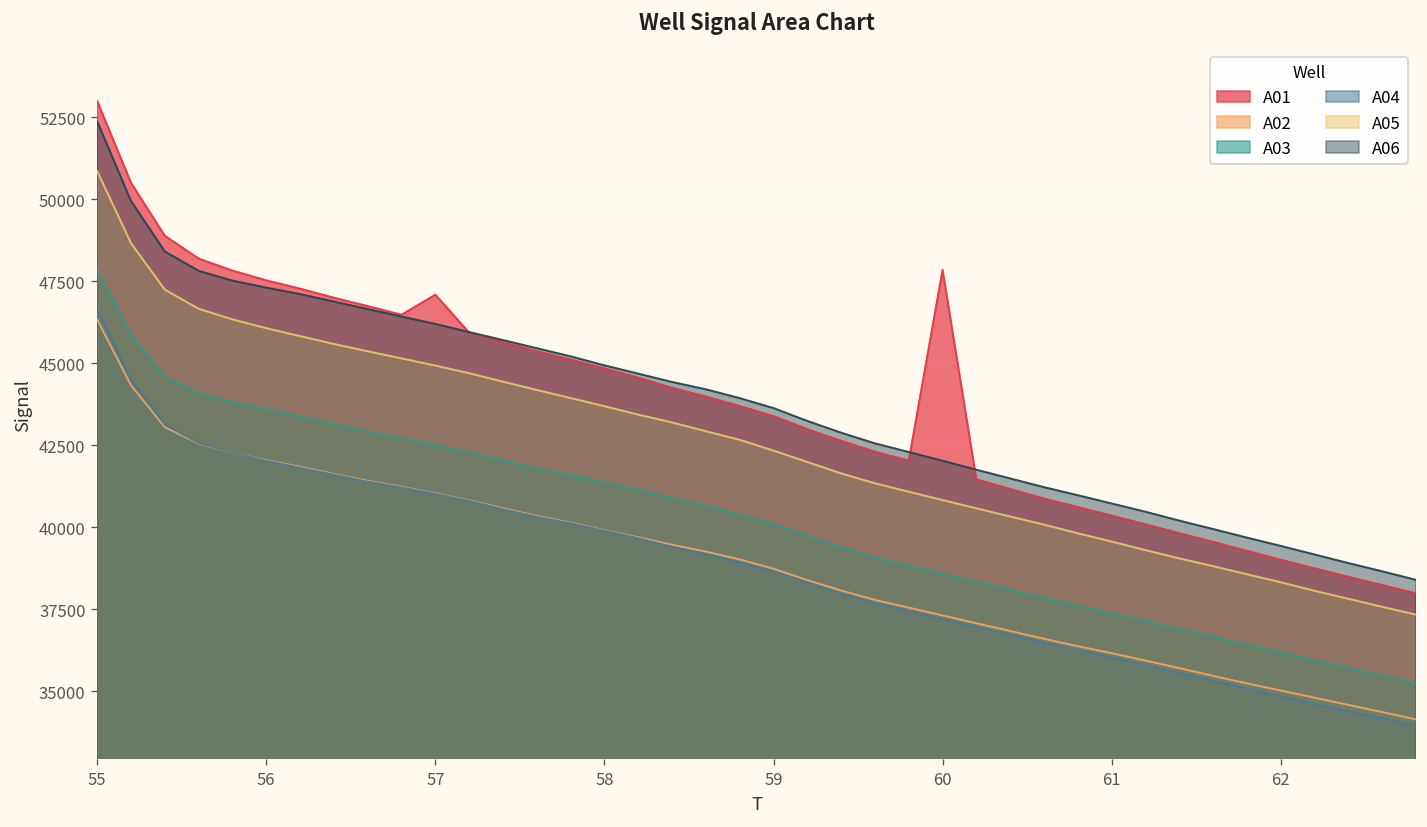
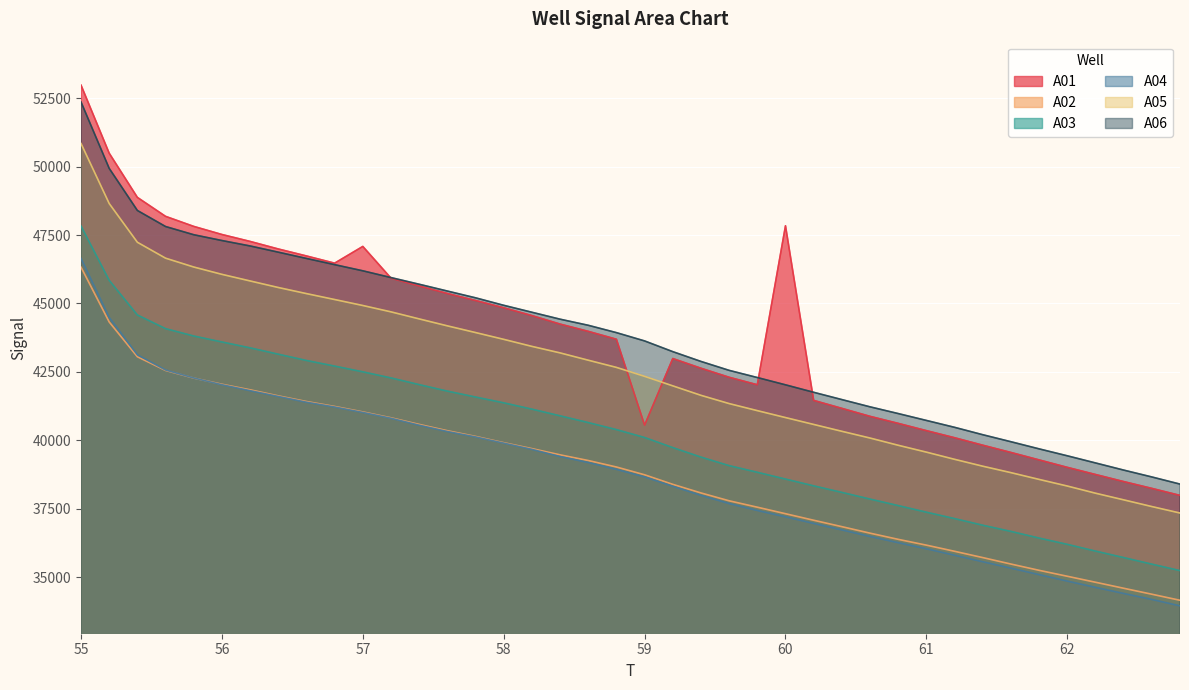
A01, 59: 43400 -> 40600
